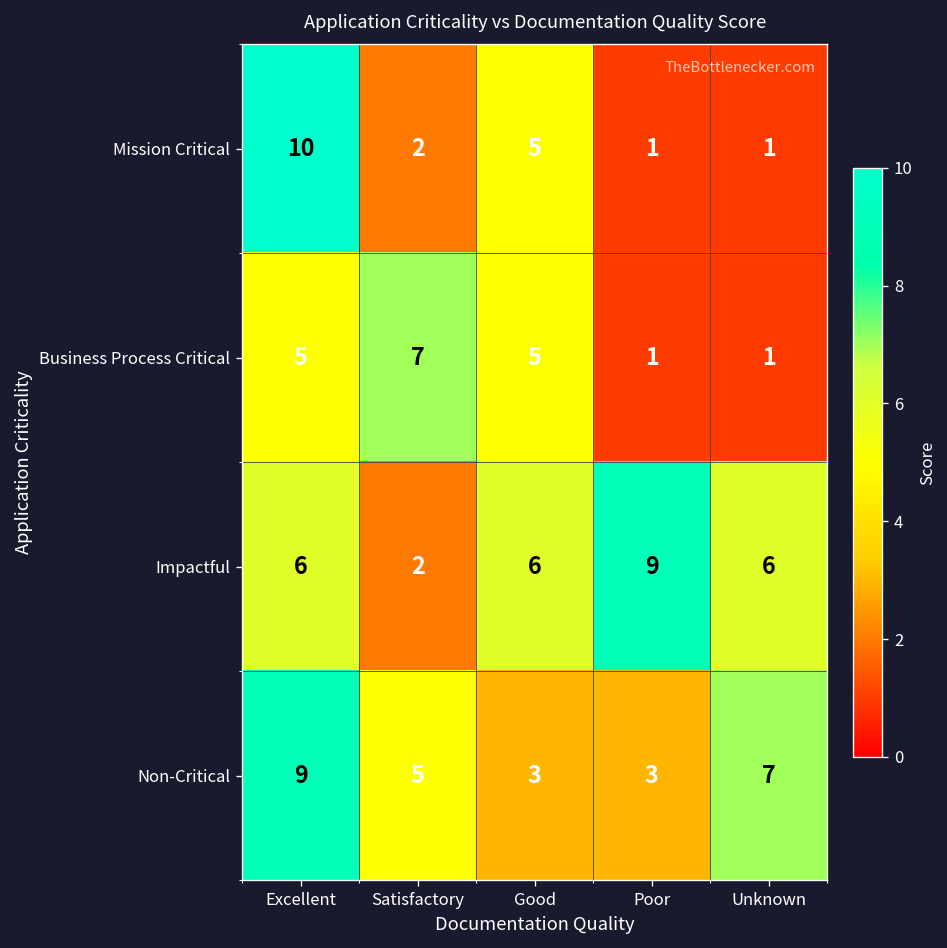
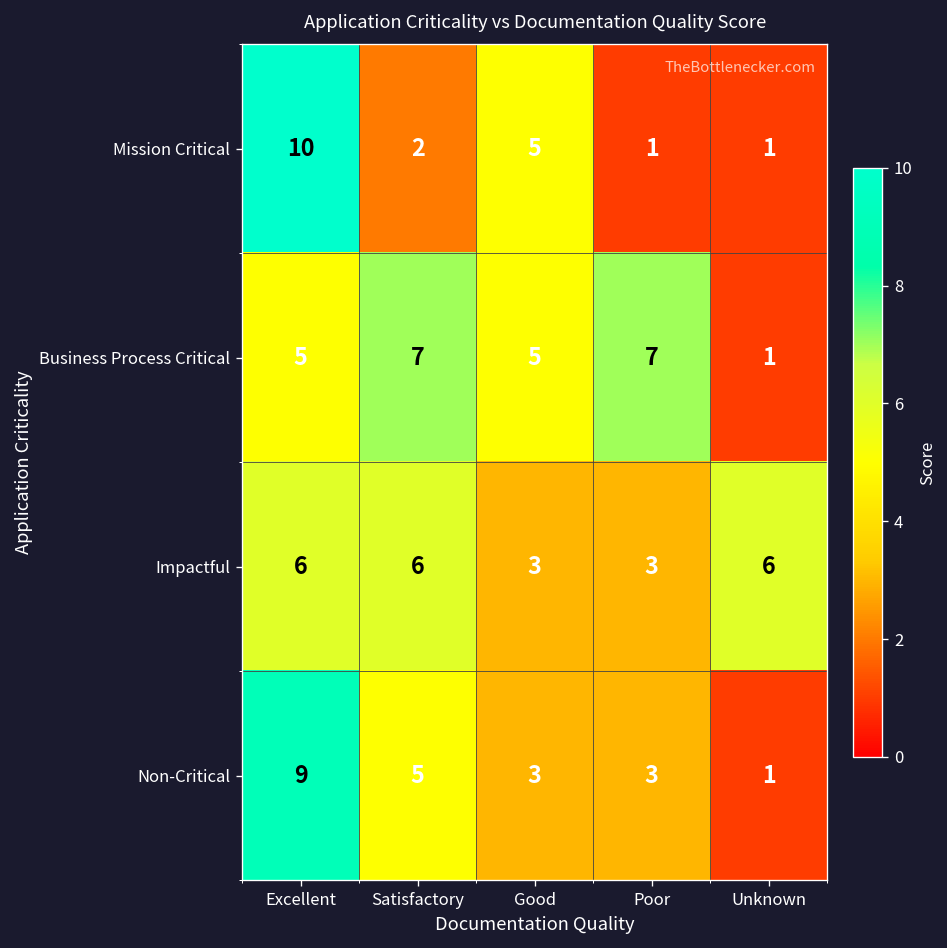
Business Process Critical, Poor: 1 -> 7
Impactful, Satisfactory: 2 -> 6
Impactful, Good: 6 -> 3
Impactful, Poor: 9 -> 3
Non-Critical, Unknown: 7 -> 1
